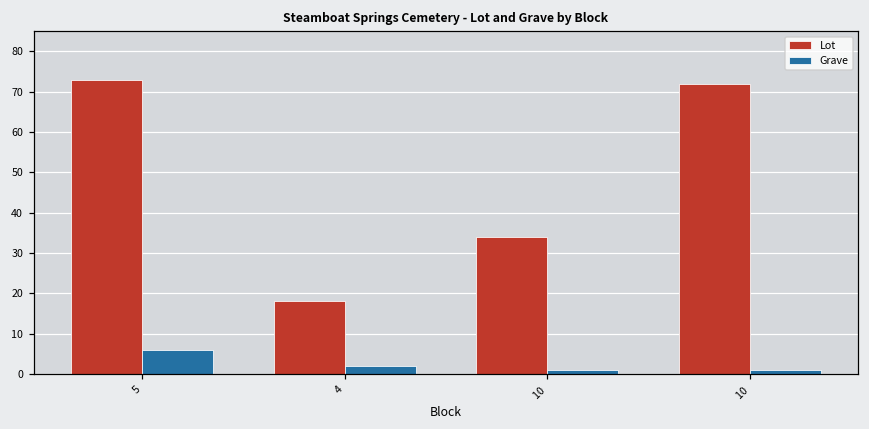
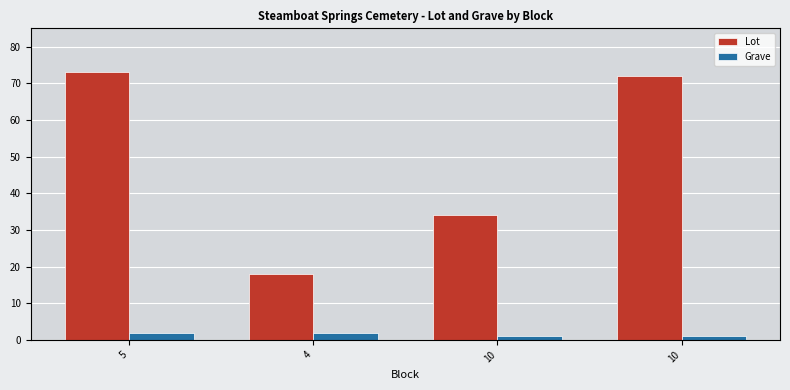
Grave, 5: 6 -> 2
